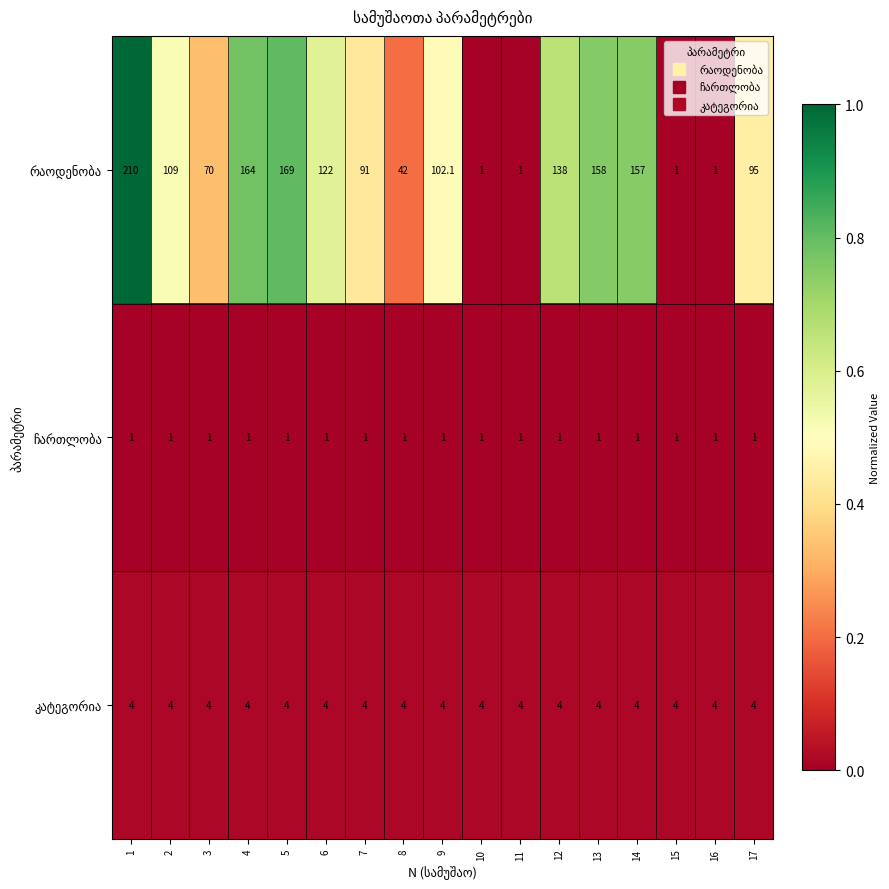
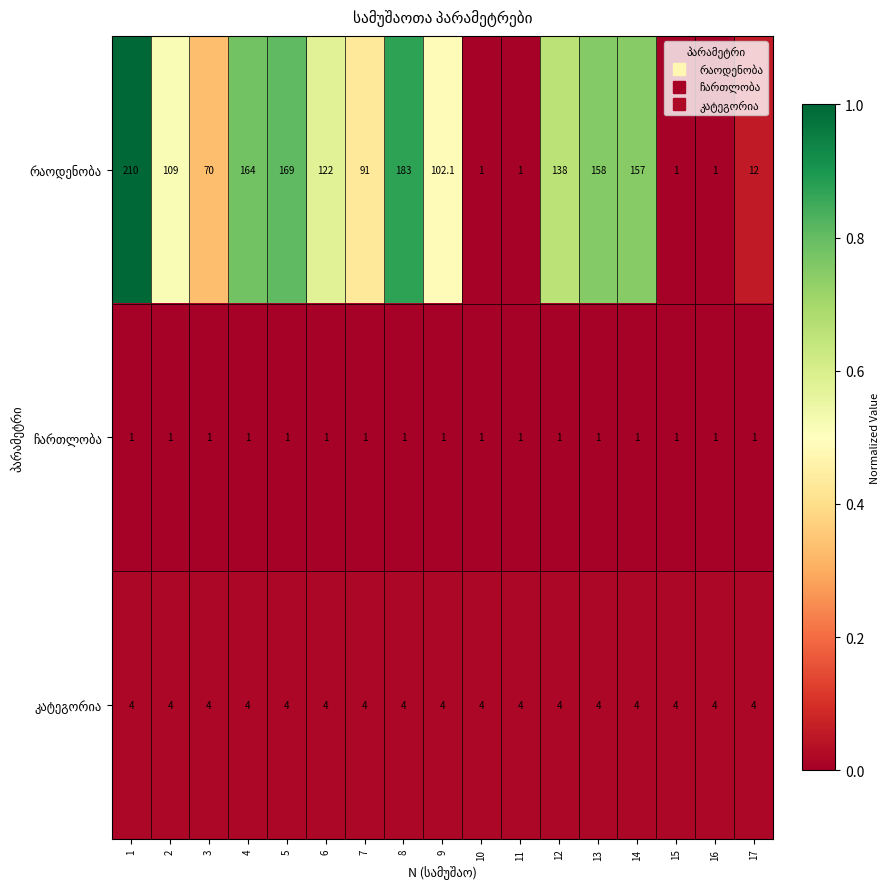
რაოდენობა, 8: 42 -> 183
რაოდენობა, 17: 95 -> 12
